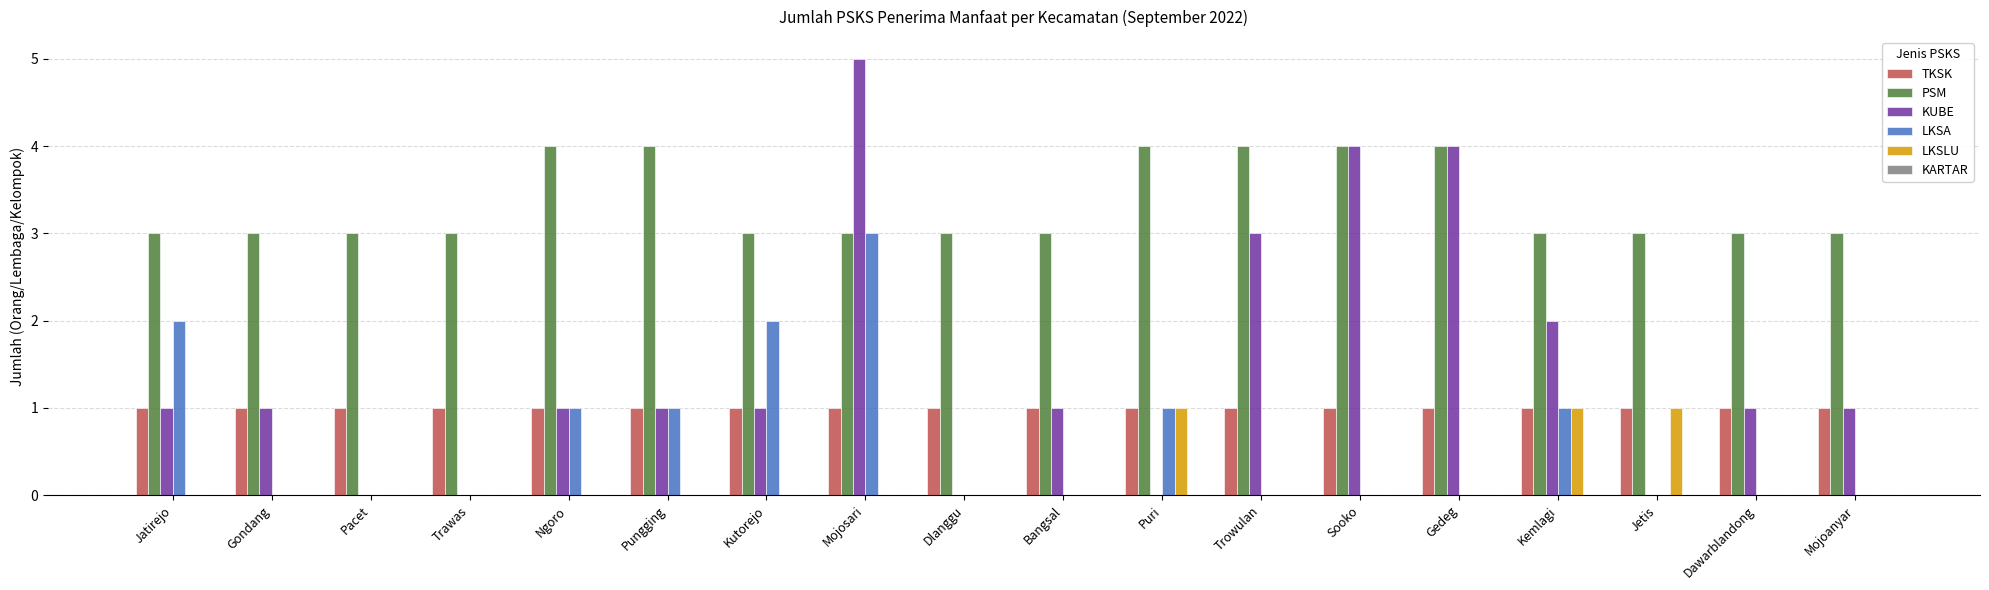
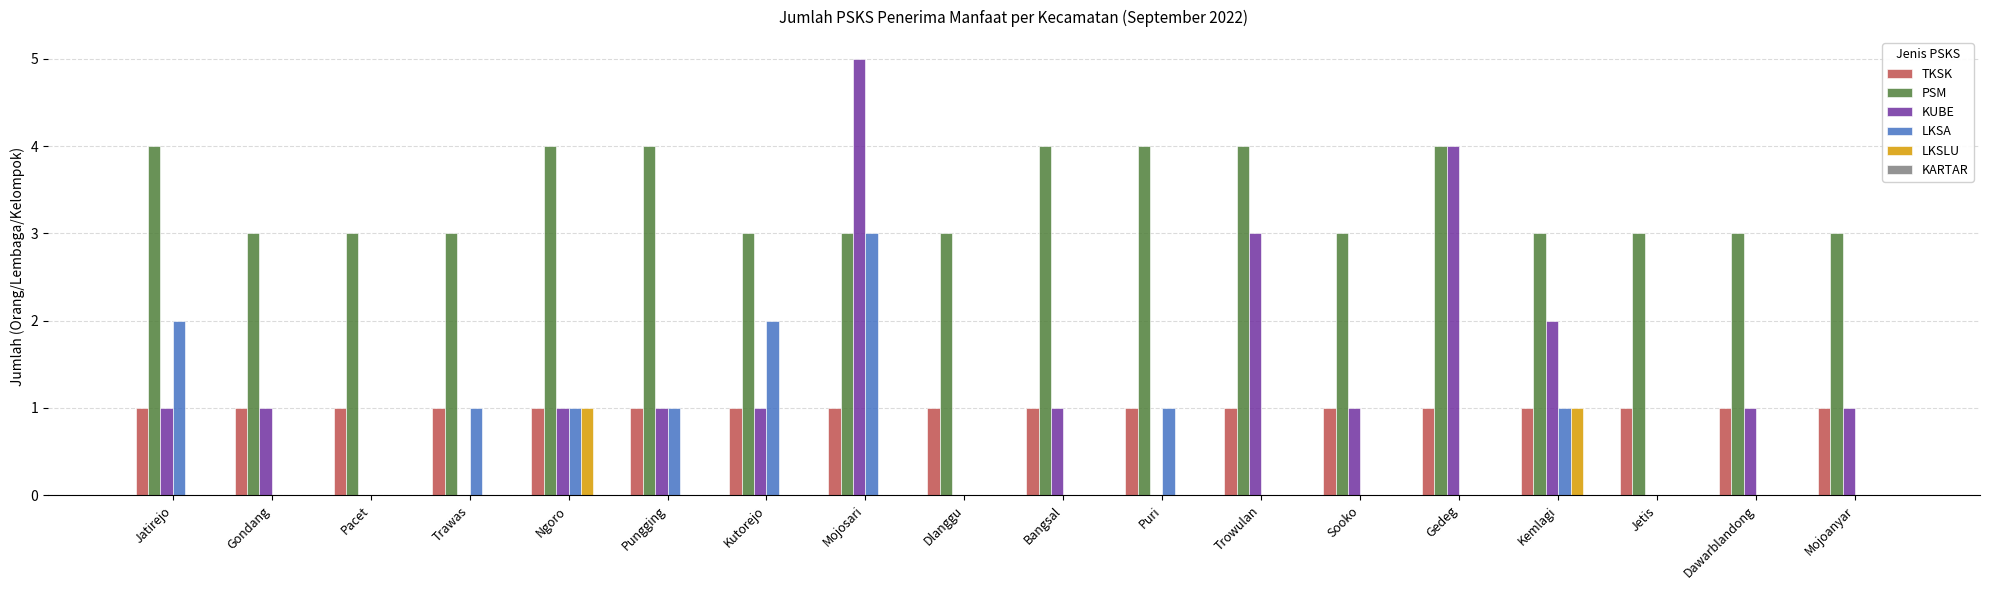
PSM, Jatirejo: 3 -> 4
LKSA, Trawas: 0 -> 1
LKSLU, Ngoro: 0 -> 1
PSM, Bangsal: 3 -> 4
LKSLU, Puri: 1 -> 0
PSM, Sooko: 4 -> 3
KUBE, Sooko: 4 -> 1
LKSLU, Jetis: 1 -> 0
